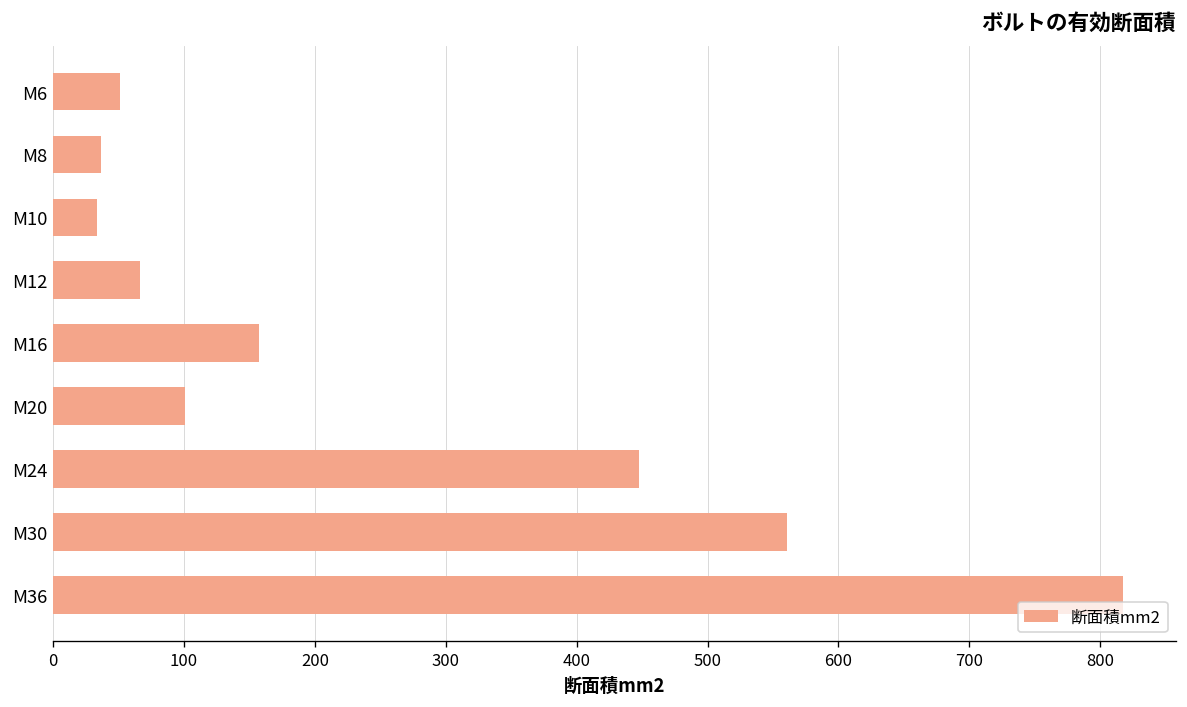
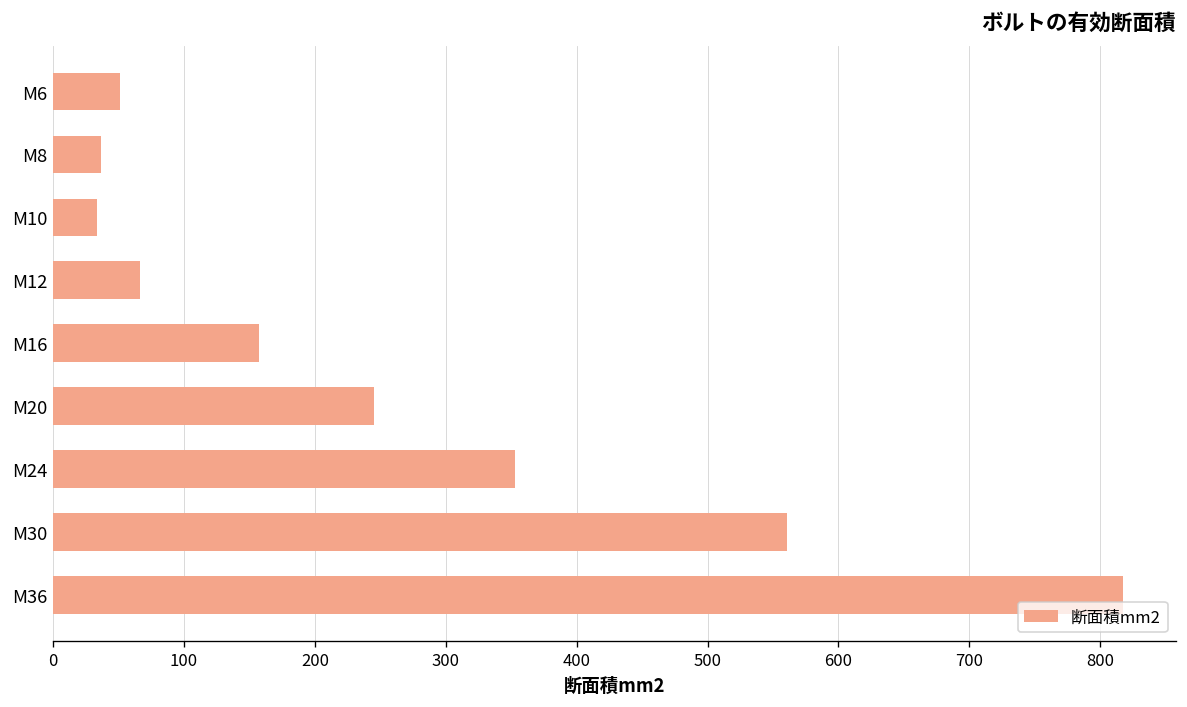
M20: 101 -> 245
M24: 447 -> 353
